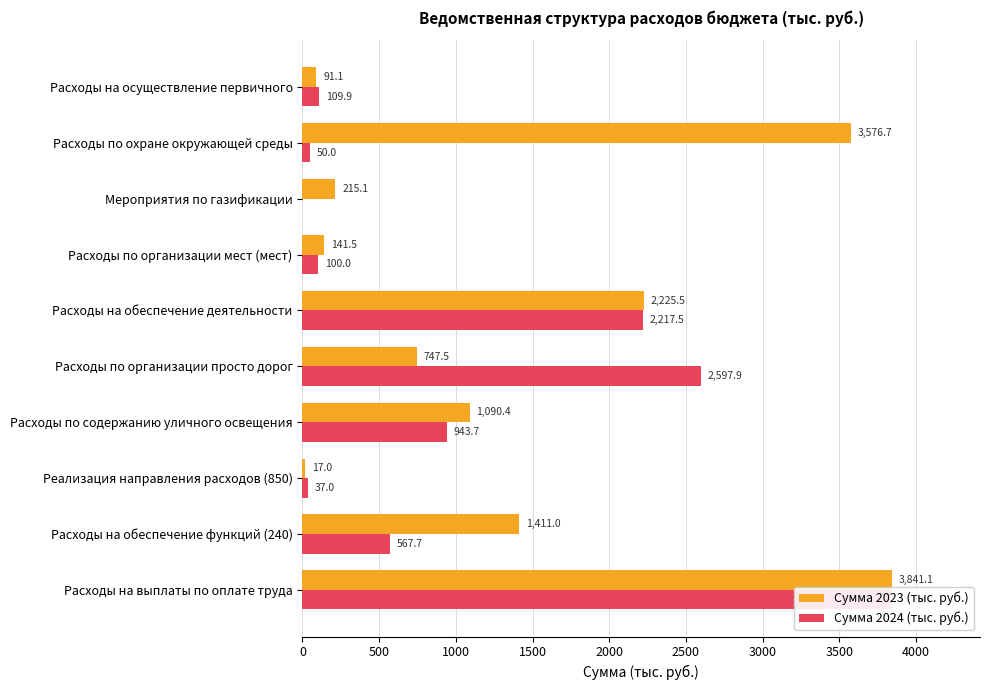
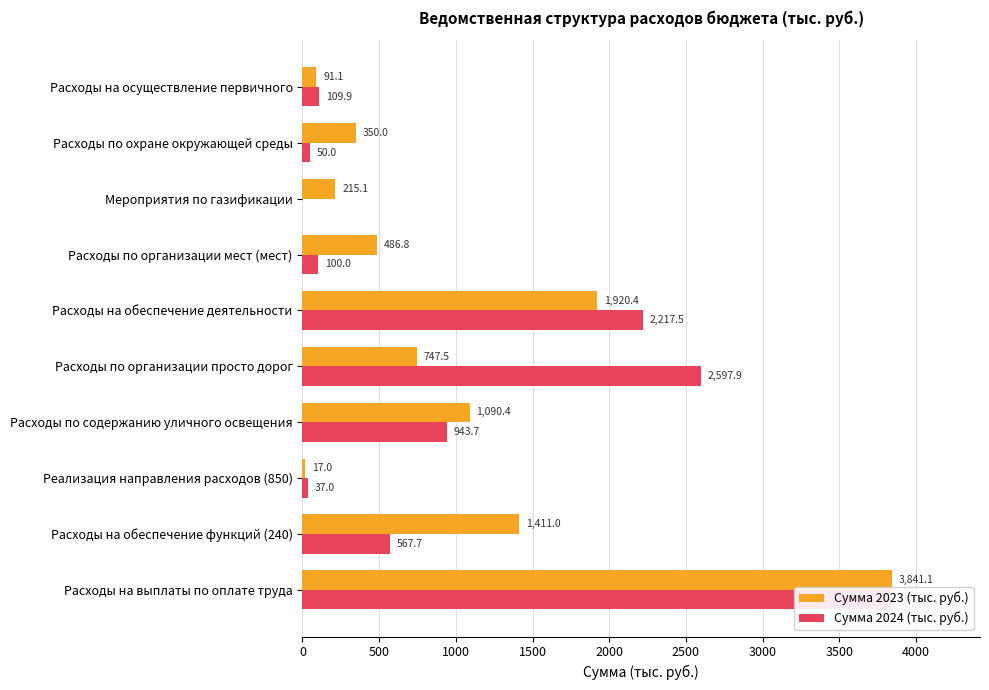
Сумма 2023 (тыс. руб.), Расходы по охране окружающей среды: 3,576.7 -> 350.0
Сумма 2023 (тыс. руб.), Расходы по организации мест (мест): 141.5 -> 486.8
Сумма 2023 (тыс. руб.), Расходы на обеспечение деятельности: 2,225.5 -> 1,920.4
